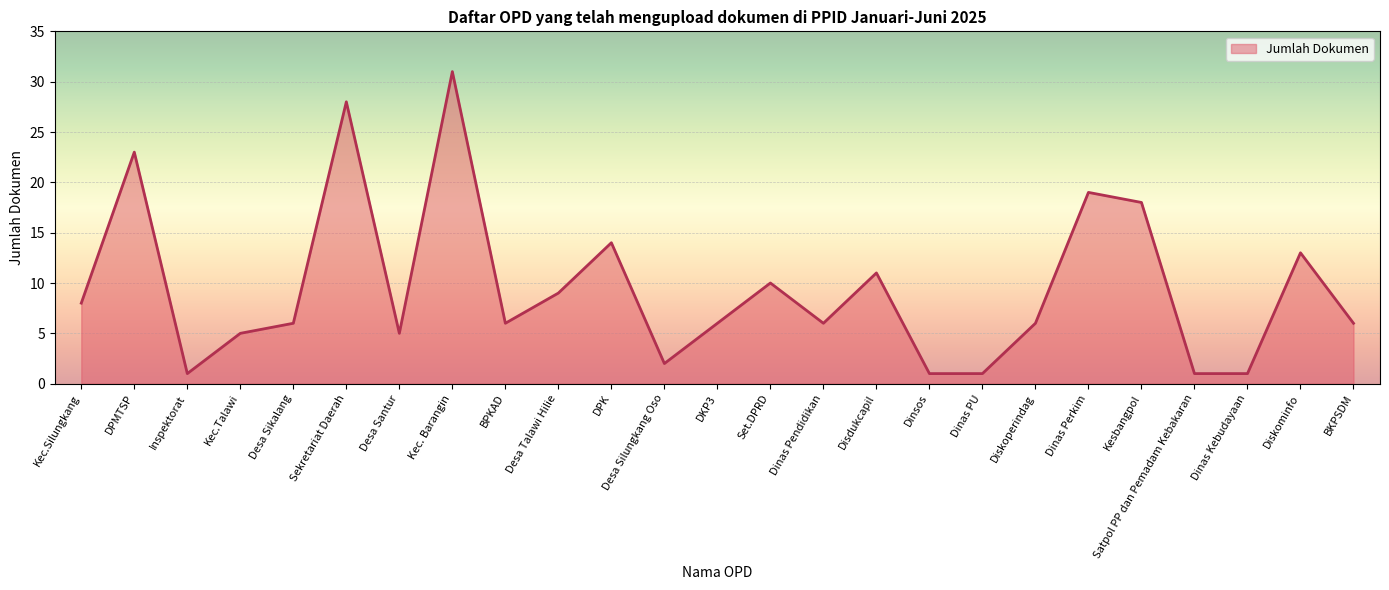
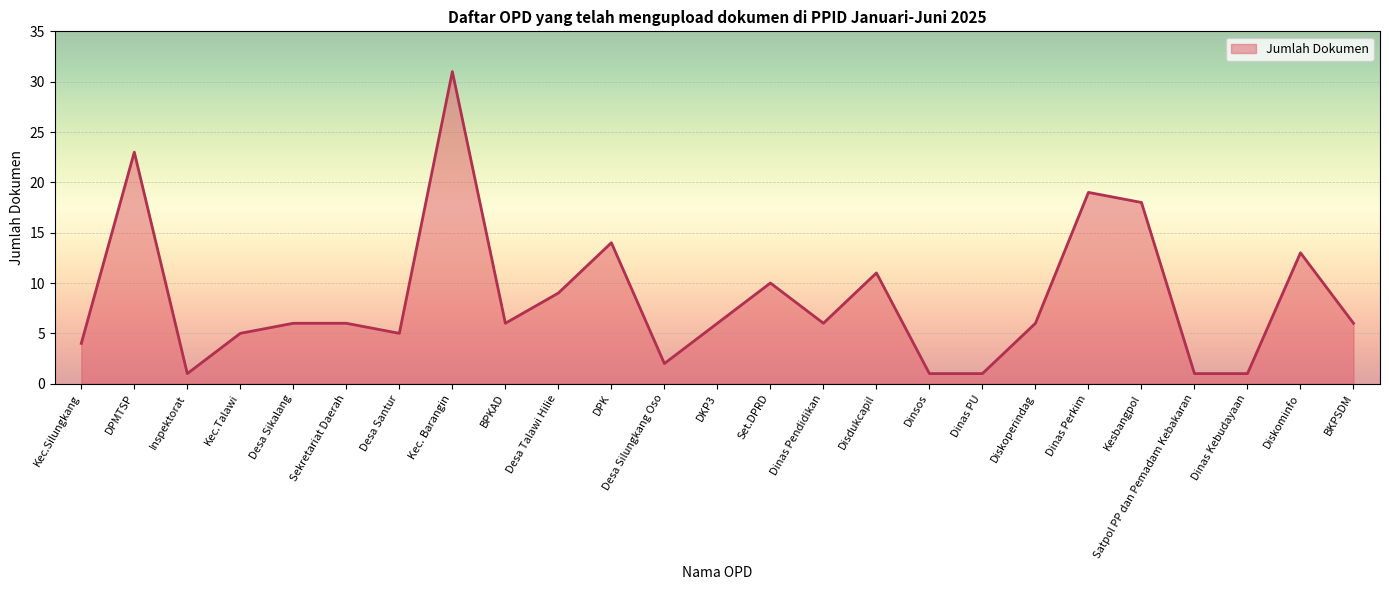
Kec.Silungkang: 8 -> 4
Sekretariat Daerah: 28 -> 6
